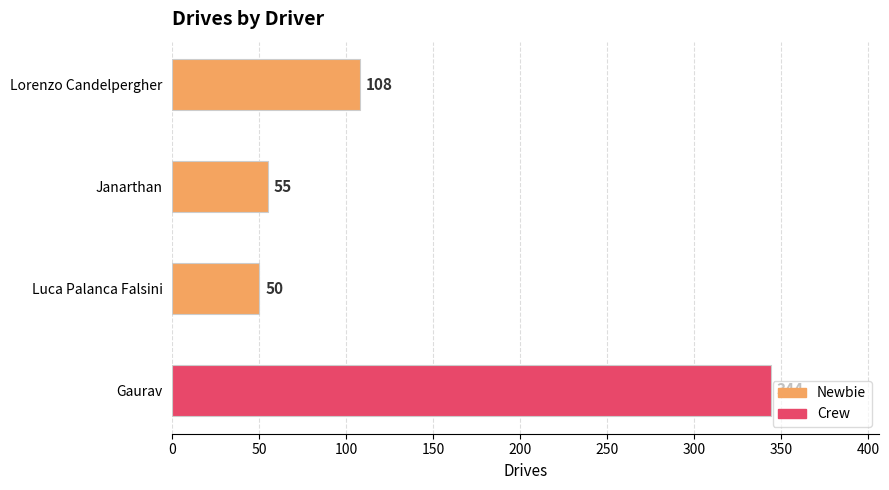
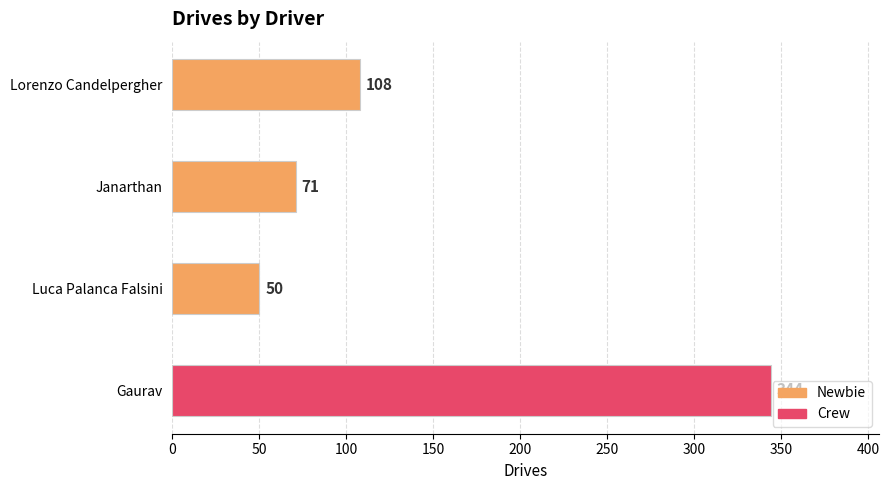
Janarthan: 55 -> 71
